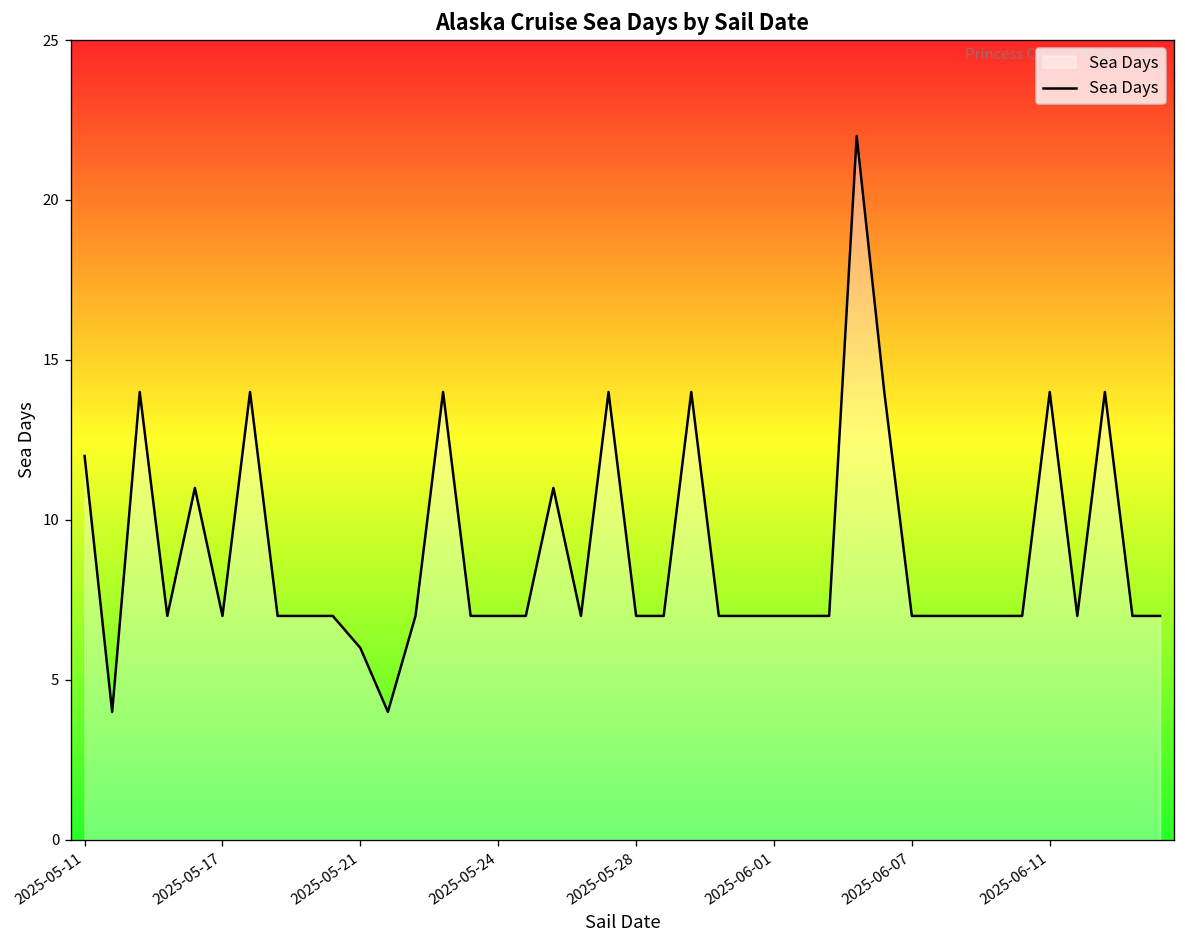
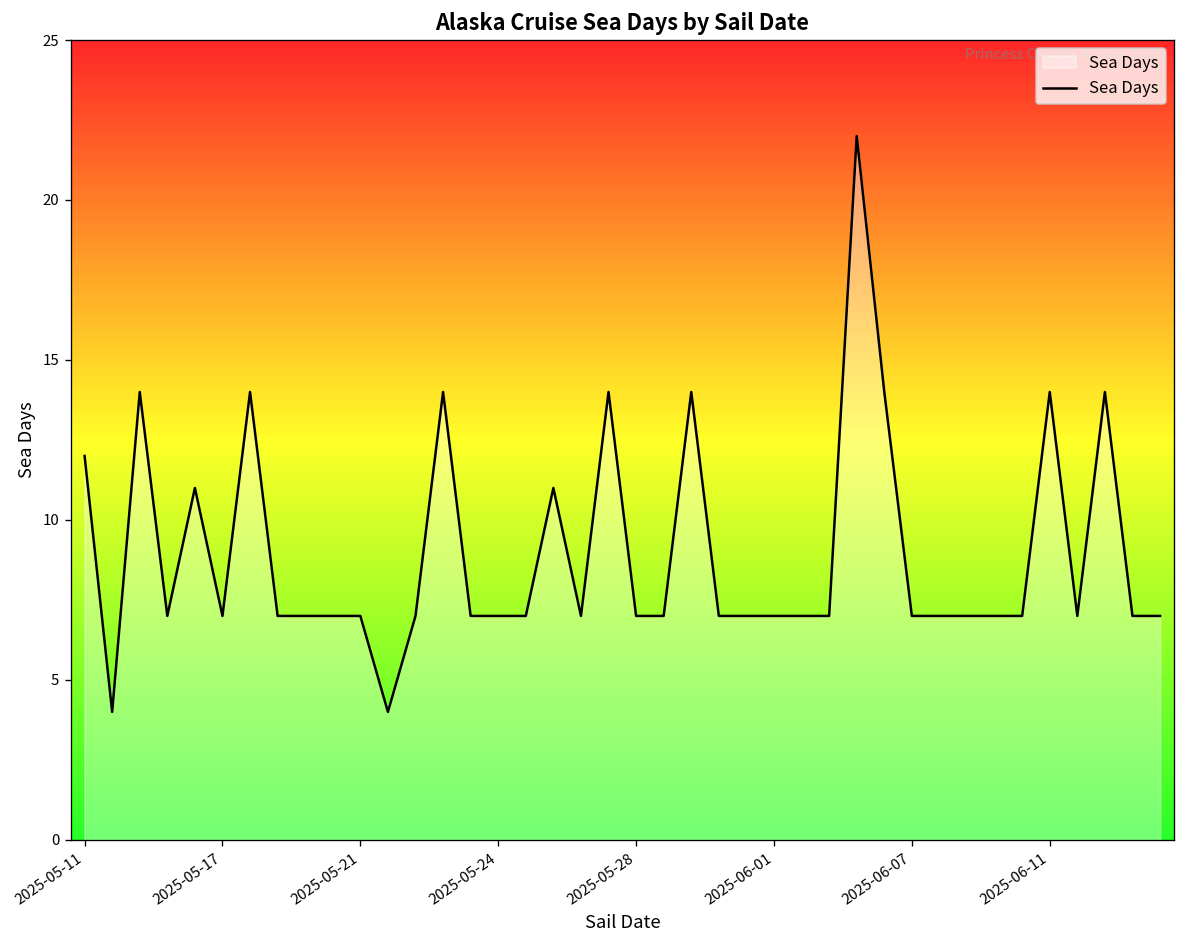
2025-05-21: 6 -> 7
